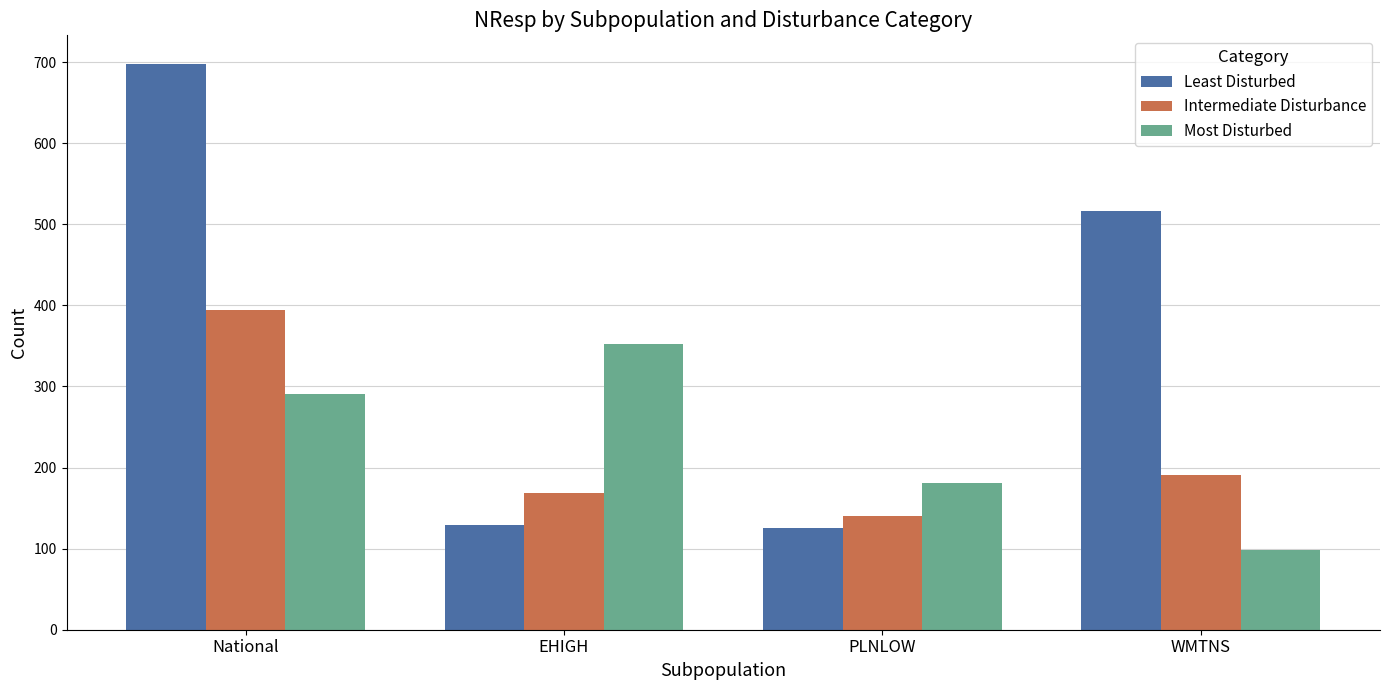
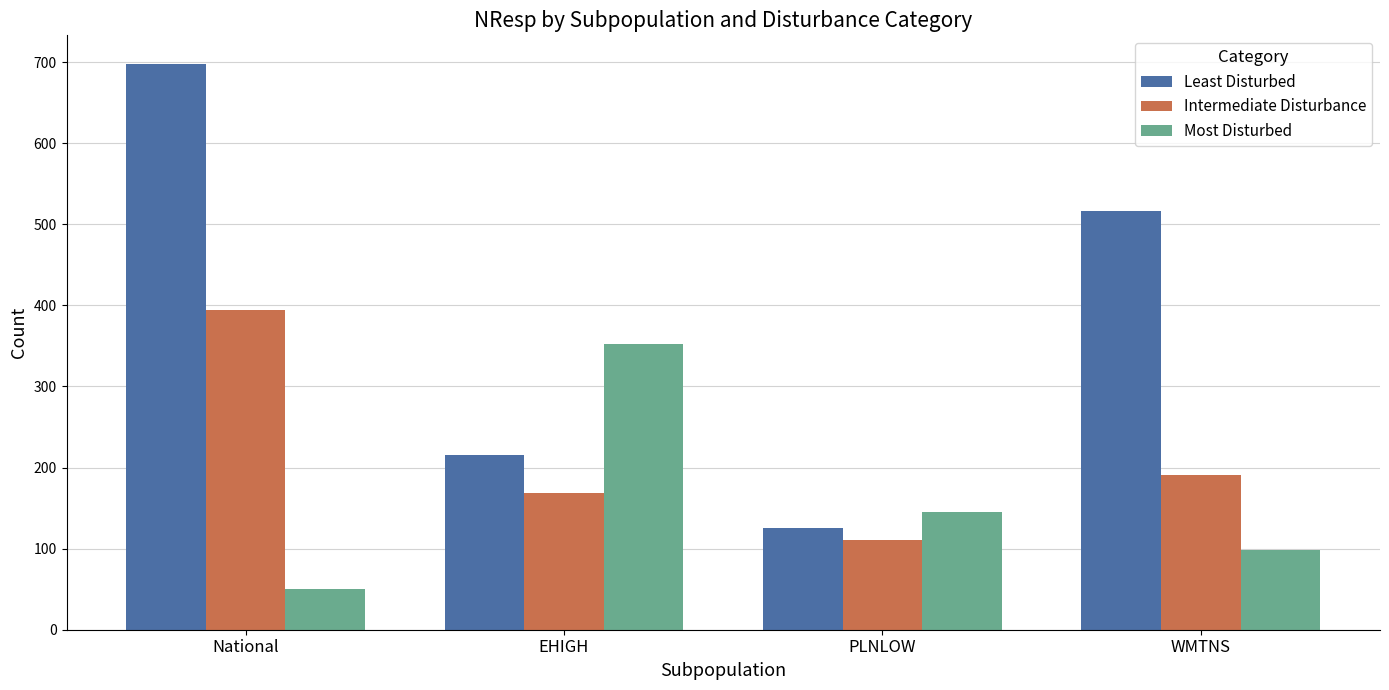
Most Disturbed, National: 290 -> 50
Least Disturbed, EHIGH: 130 -> 220
Intermediate Disturbance, PLNLOW: 140 -> 110
Most Disturbed, PLNLOW: 180 -> 150
